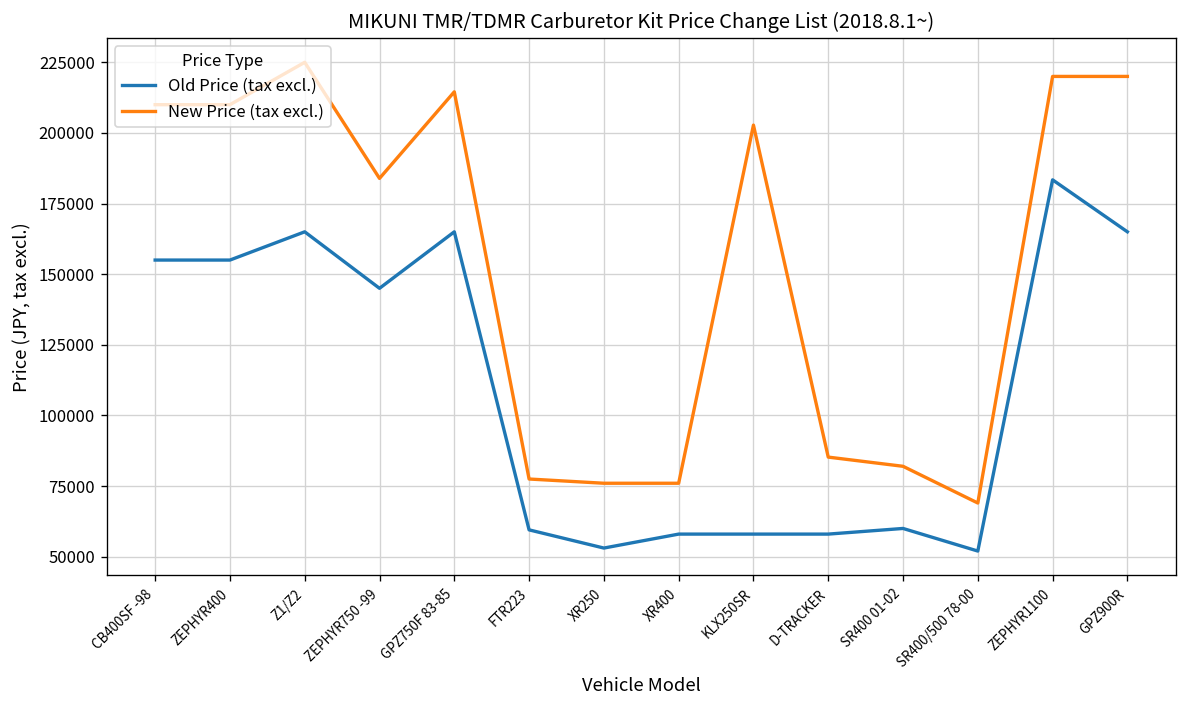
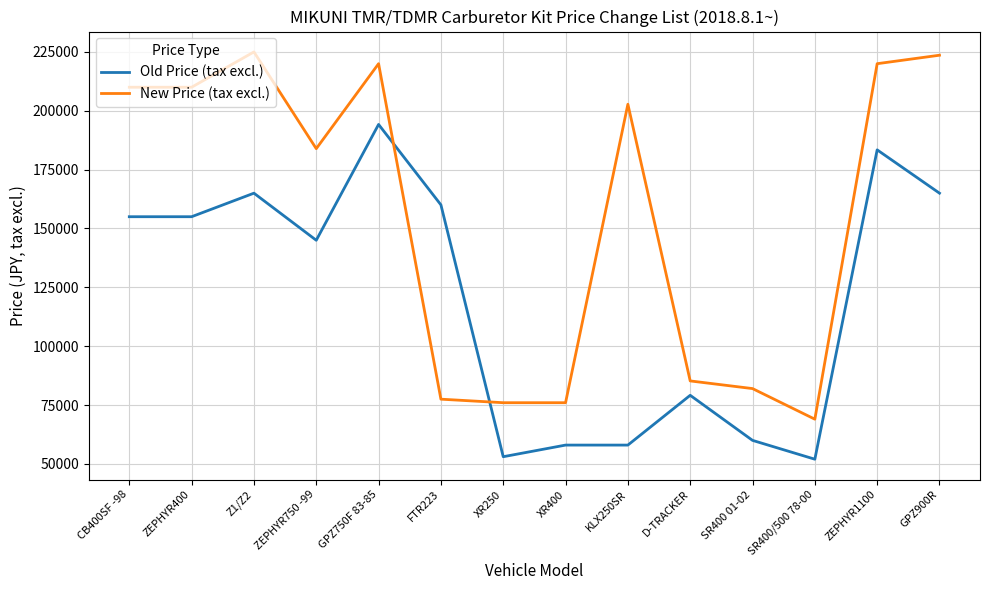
Old Price (tax excl.), GPZ750F 83-85: 165000 -> 194000
New Price (tax excl.), GPZ750F 83-85: 215000 -> 220000
Old Price (tax excl.), FTR223: 60000 -> 160000
Old Price (tax excl.), D-TRACKER: 58000 -> 79000
New Price (tax excl.), GPZ900R: 220000 -> 224000
